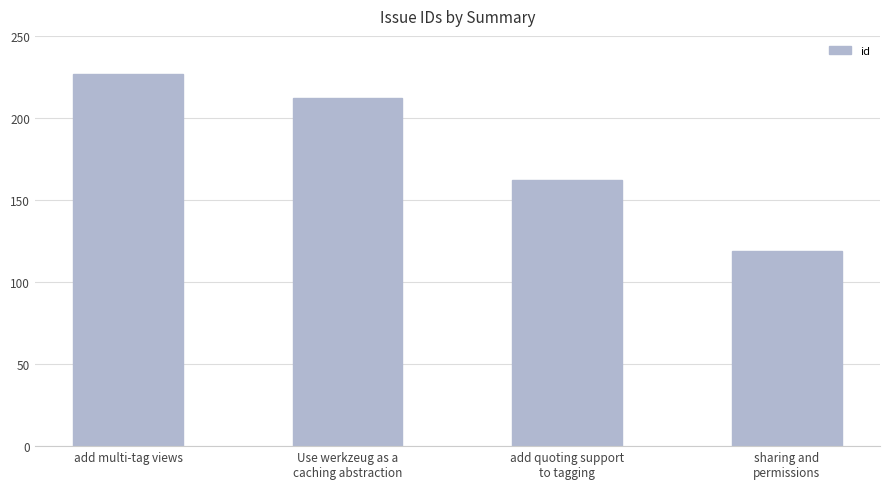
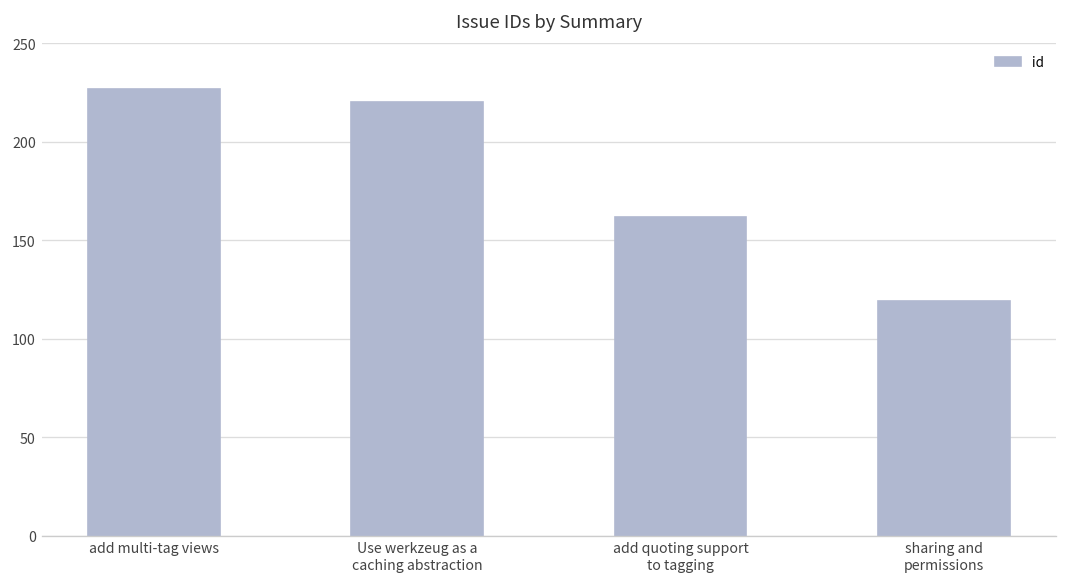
Use werkzeug as a caching abstraction: 212 -> 220
